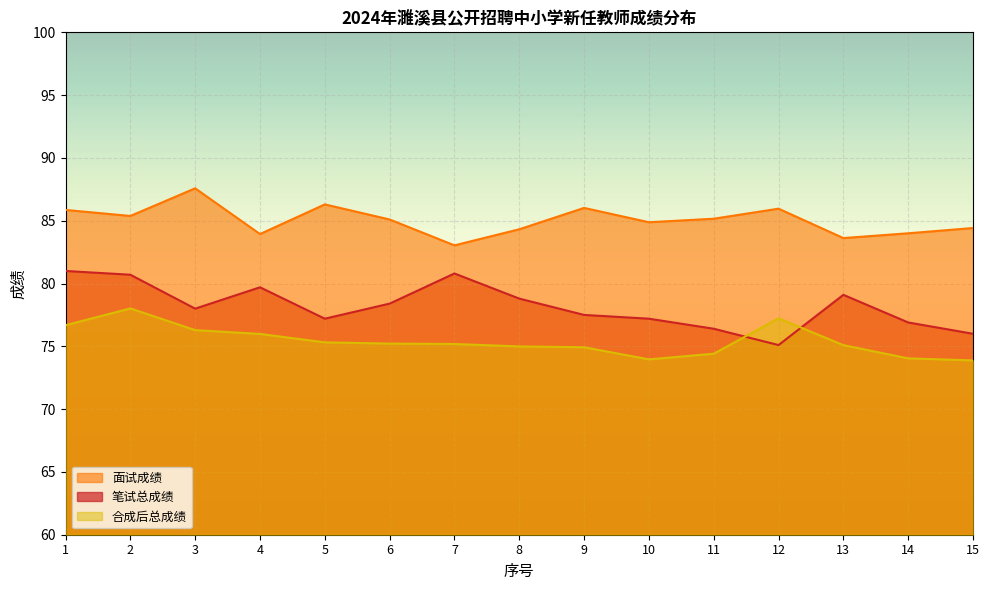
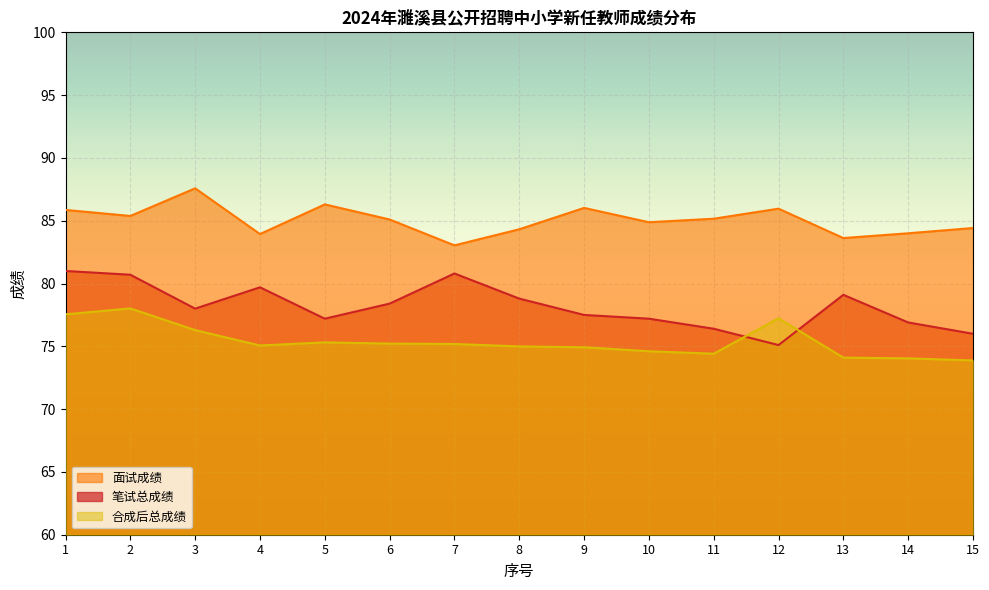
合成后总成绩, 1: 76.7 -> 77.6
合成后总成绩, 4: 76.0 -> 75.1
合成后总成绩, 10: 74.0 -> 74.6
合成后总成绩, 13: 75.1 -> 74.1
